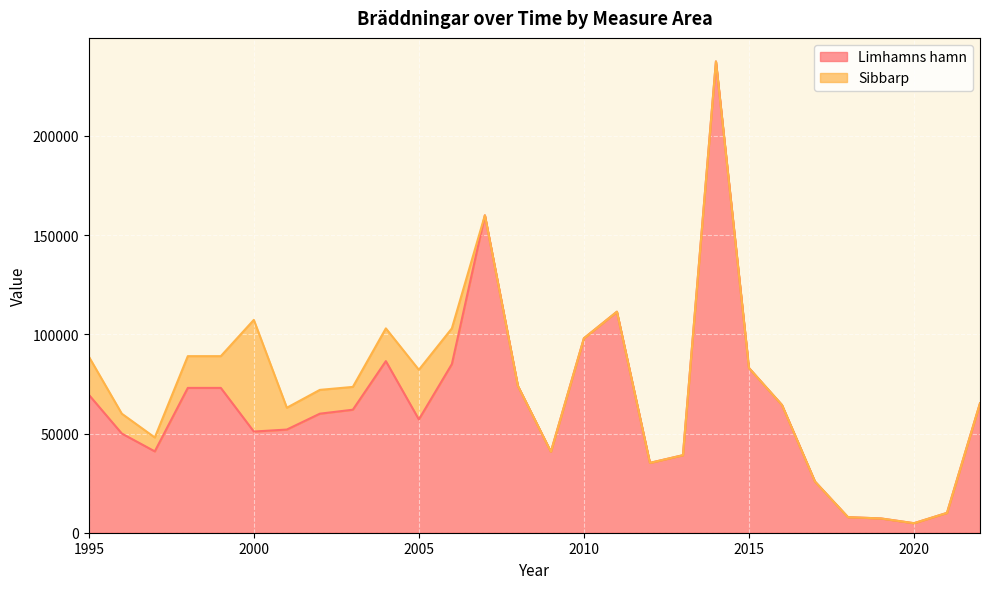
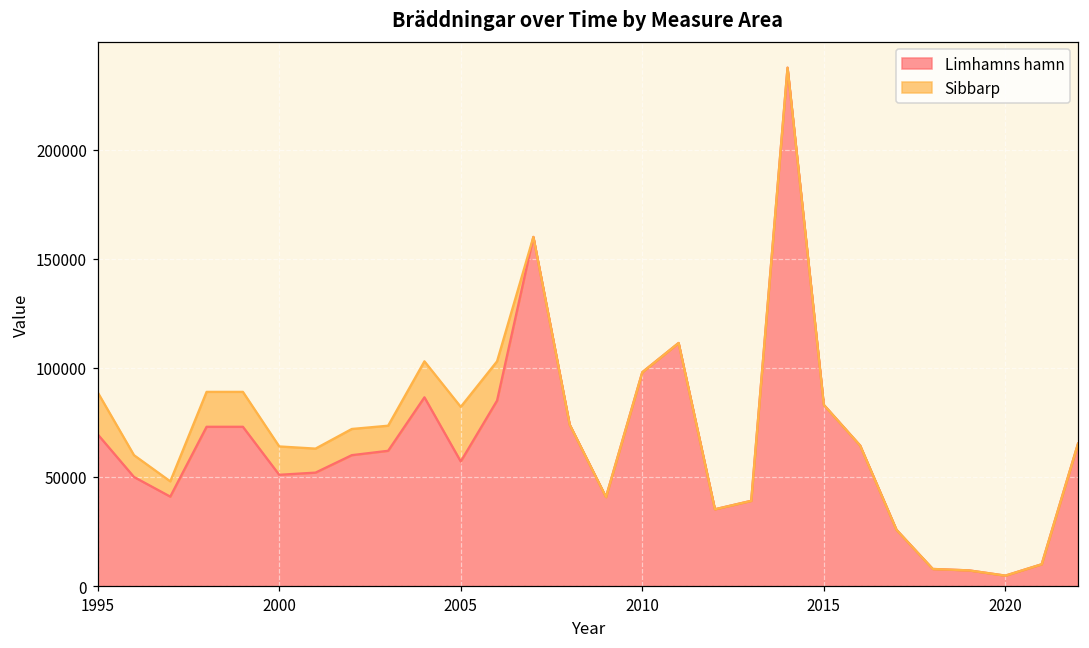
Sibbarp, 2000: 56000 -> 13000
